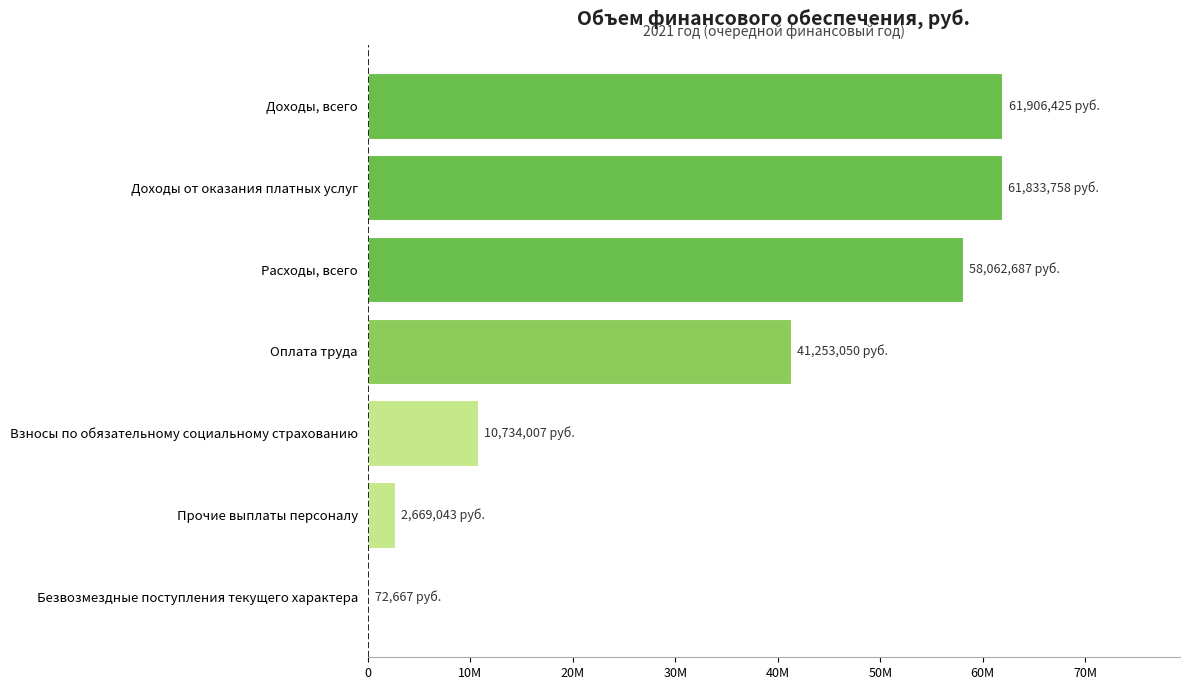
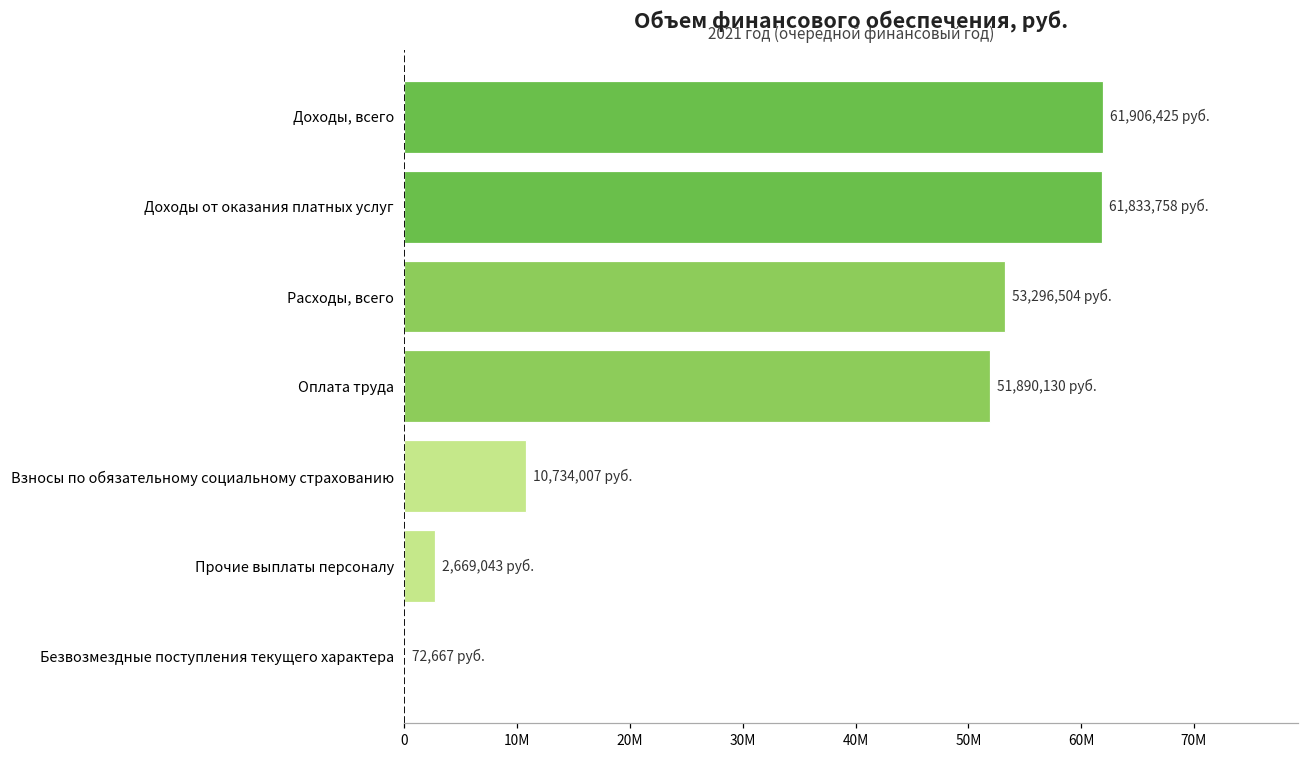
Расходы, всего: 58,062,687 -> 53,296,504
Оплата труда: 41,253,050 -> 51,890,130
